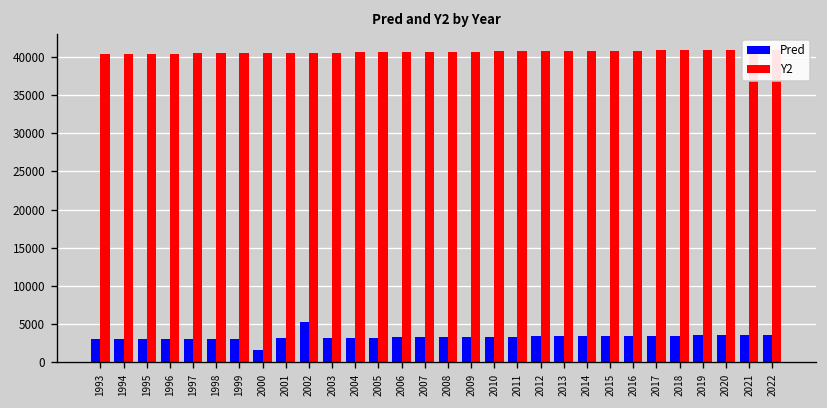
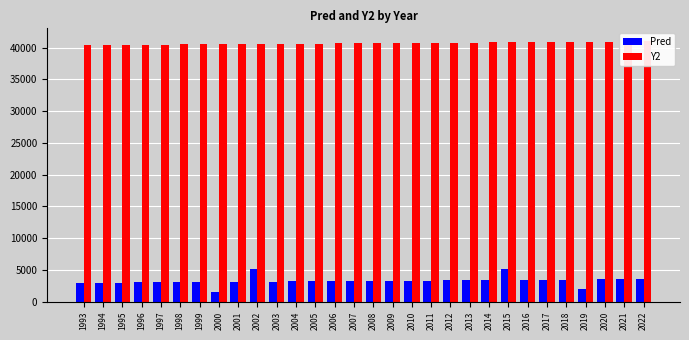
Pred, 2015: 3000 -> 5000
Pred, 2019: 3000 -> 2000
